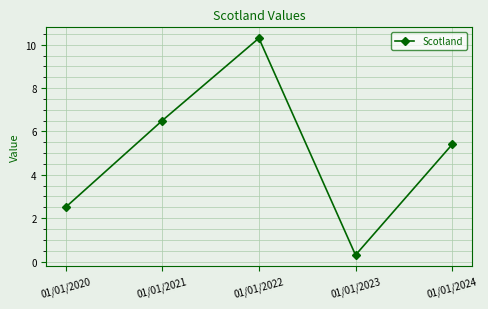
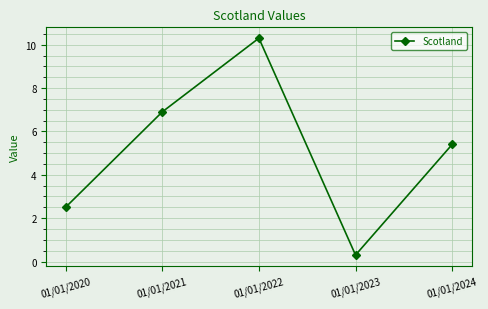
01/01/2021: 6.5 -> 6.9
